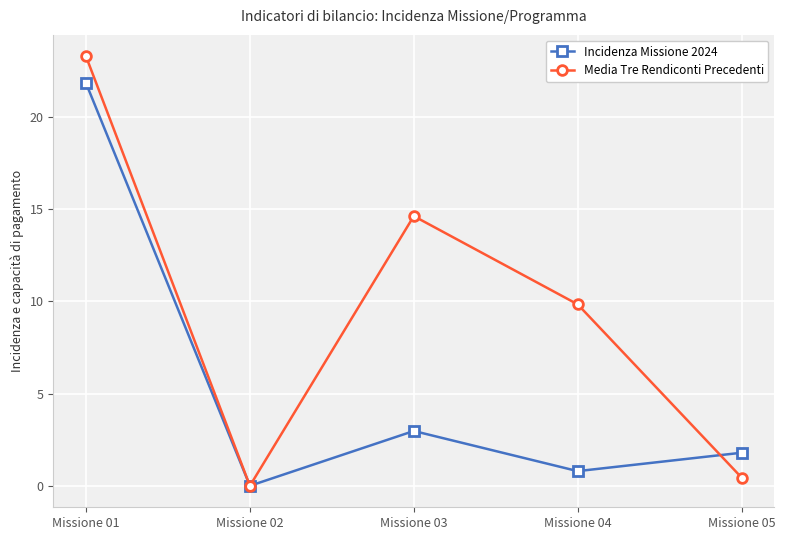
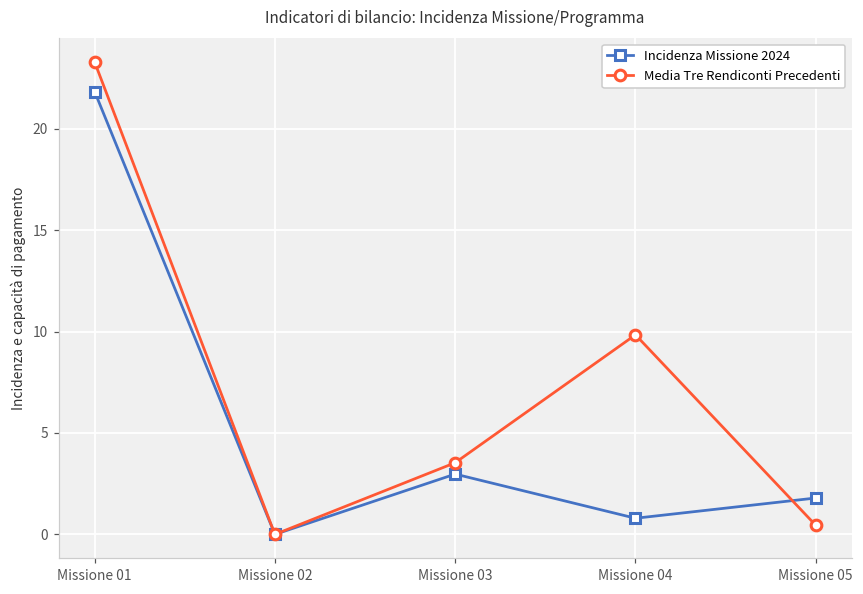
Media Tre Rendiconti Precedenti, Missione 03: 14.6 -> 3.5
